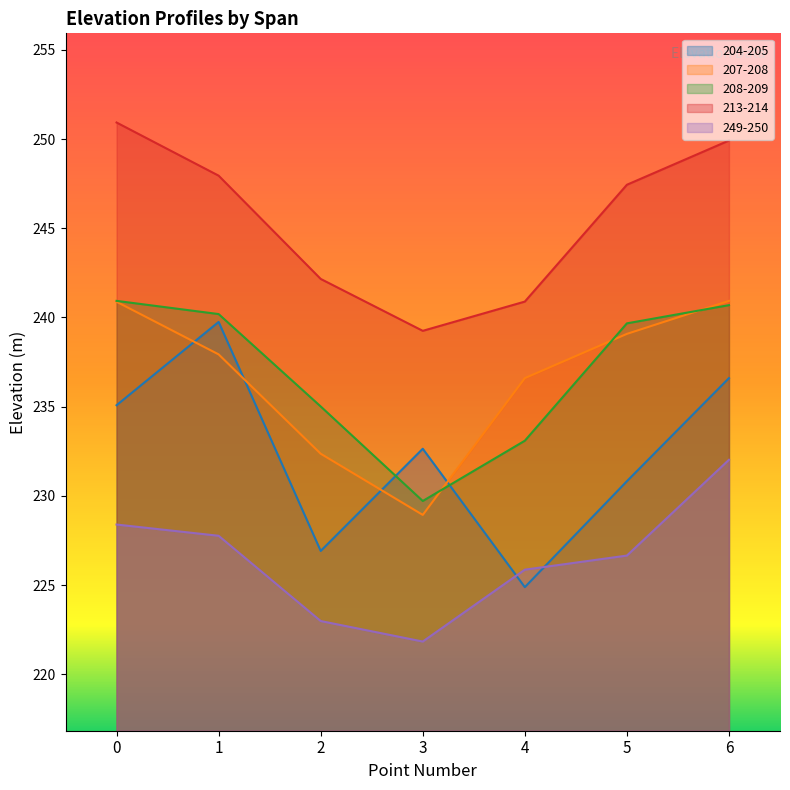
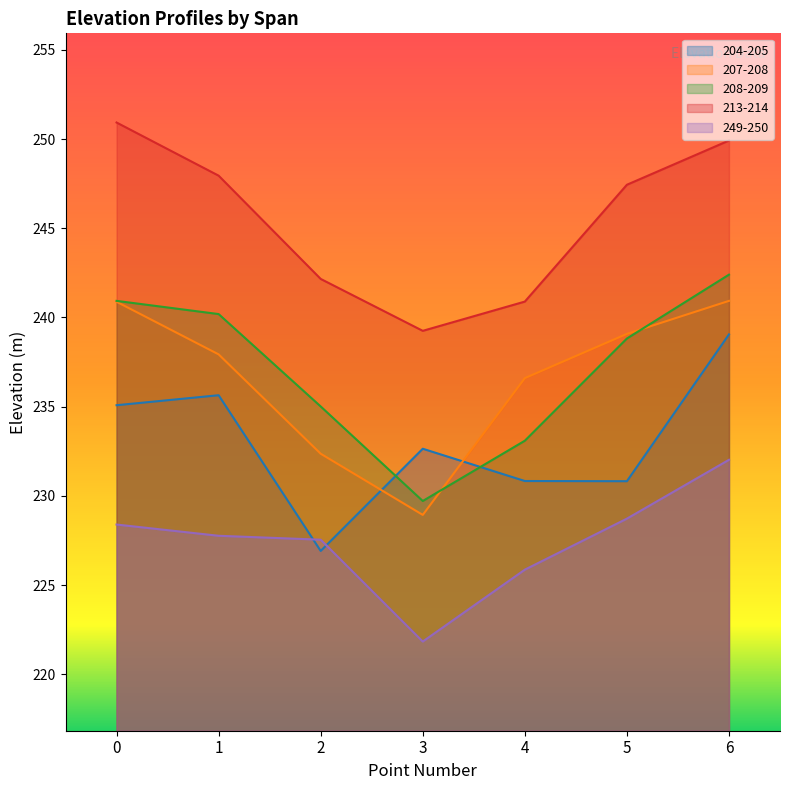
204-205, 1: 239.8 -> 235.6
249-250, 2: 223.0 -> 227.5
204-205, 4: 224.9 -> 230.8
208-209, 5: 239.7 -> 238.8
249-250, 5: 226.7 -> 228.7
204-205, 6: 236.6 -> 239.1
208-209, 6: 240.7 -> 242.4
